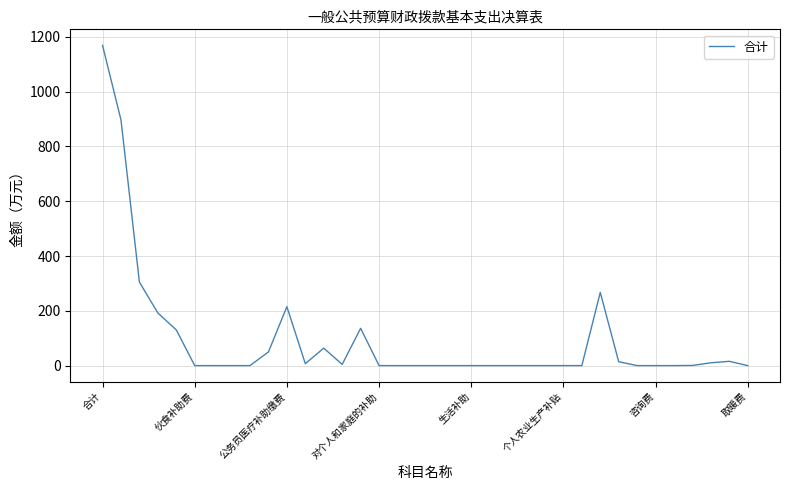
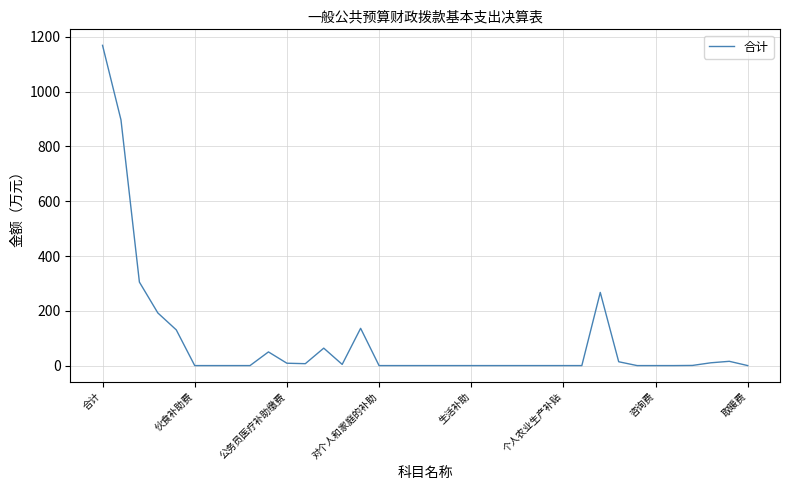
公务员医疗补助缴费: 210 -> 10
